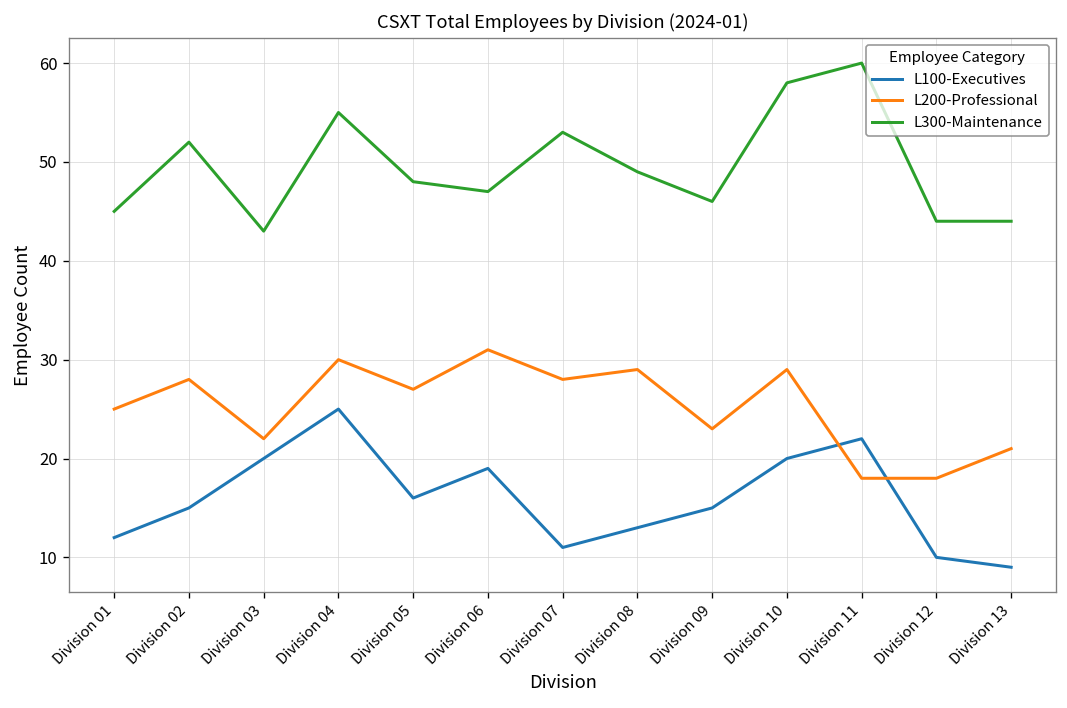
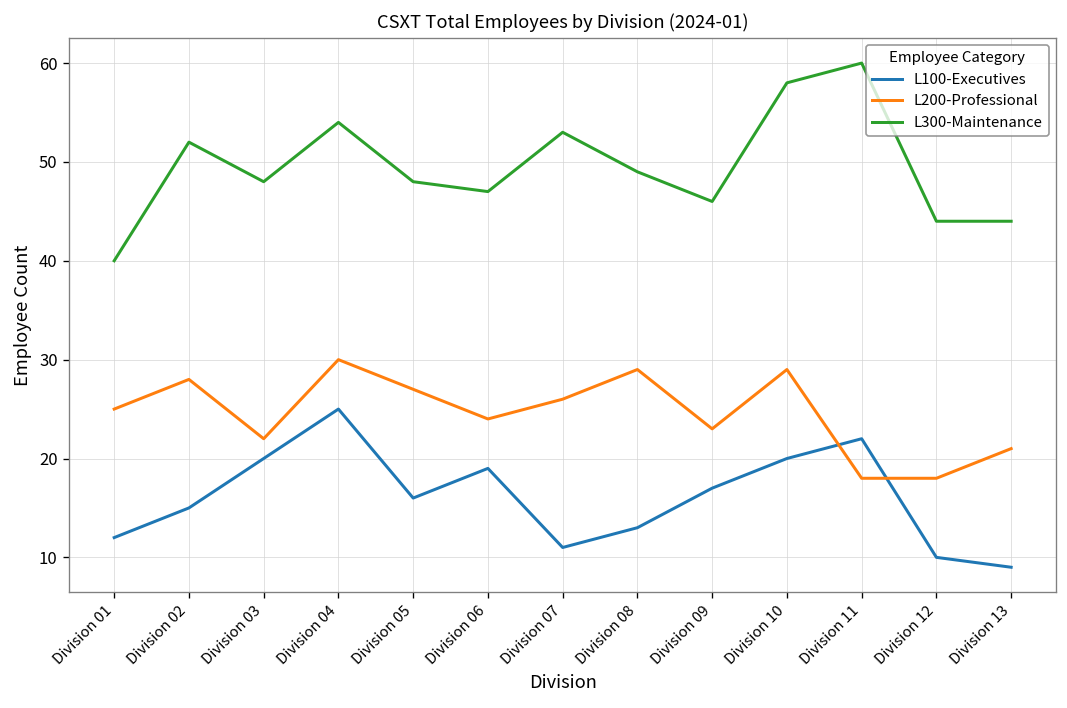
L300-Maintenance, Division 01: 45 -> 40
L300-Maintenance, Division 03: 43 -> 48
L300-Maintenance, Division 04: 55 -> 54
L200-Professional, Division 06: 31 -> 24
L200-Professional, Division 07: 28 -> 26
L100-Executives, Division 09: 15 -> 17
